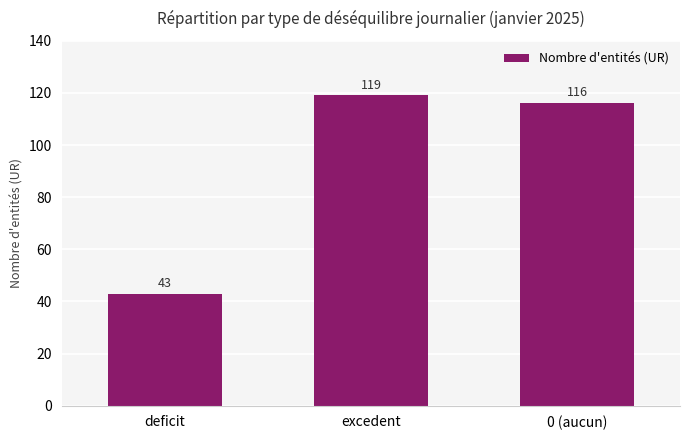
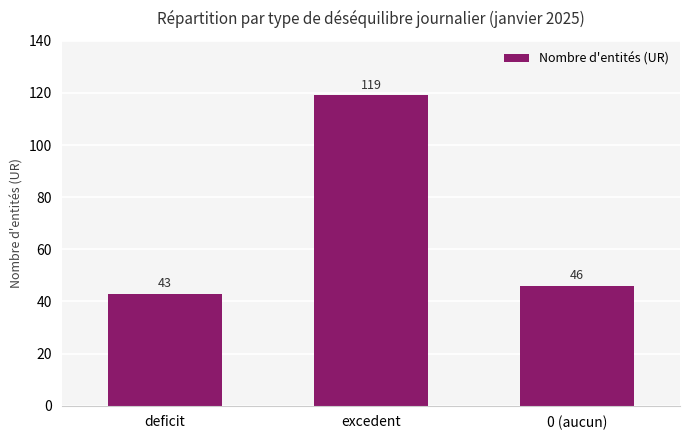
0 (aucun): 116 -> 46
